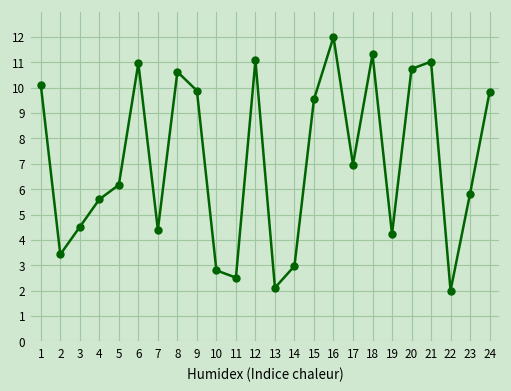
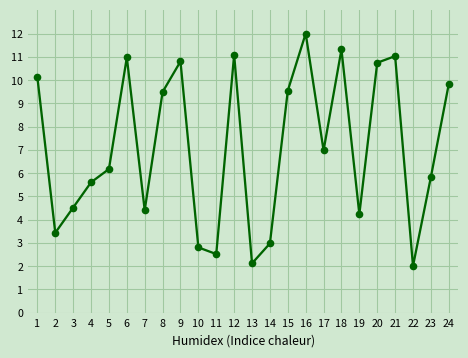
8: 10.6 -> 9.5
9: 9.9 -> 10.8
